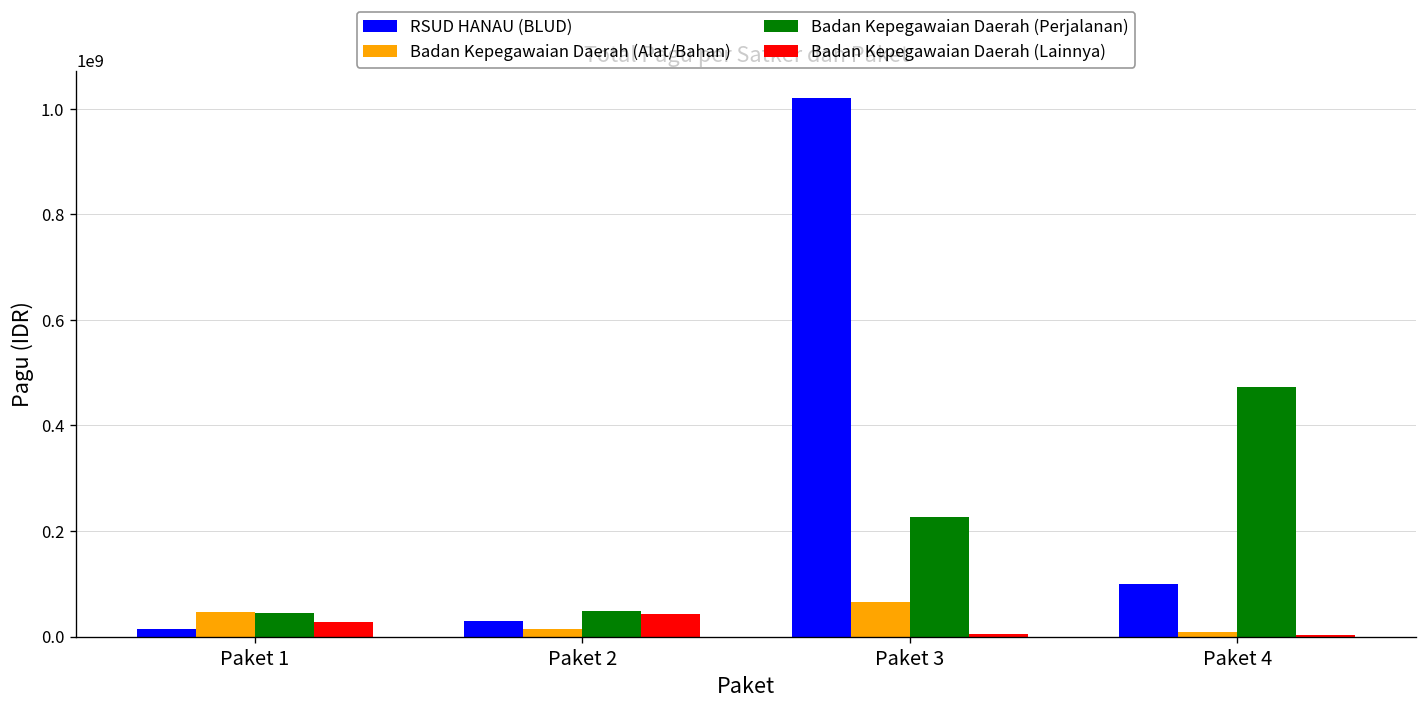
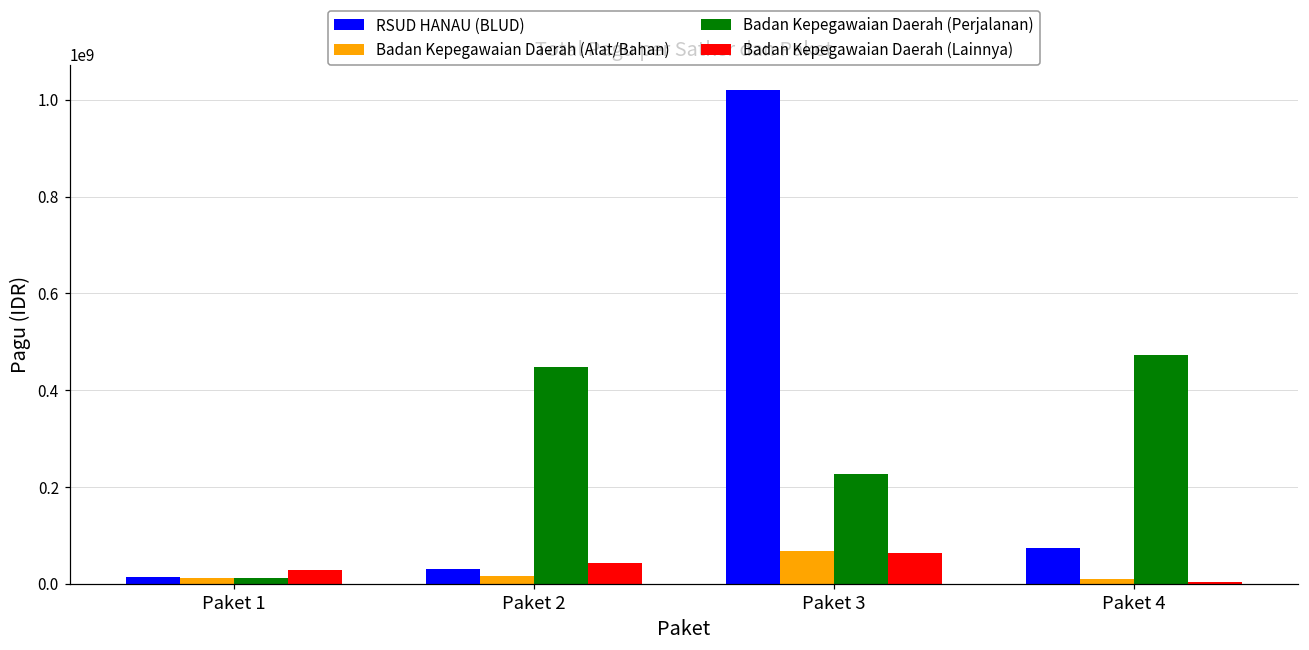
Badan Kepegawaian Daerah (Alat/Bahan), Paket 1: 50000000 -> 10000000
Badan Kepegawaian Daerah (Perjalanan), Paket 1: 50000000 -> 10000000
Badan Kepegawaian Daerah (Perjalanan), Paket 2: 50000000 -> 450000000
Badan Kepegawaian Daerah (Lainnya), Paket 3: 0 -> 60000000
RSUD HANAU (BLUD), Paket 4: 100000000 -> 70000000
